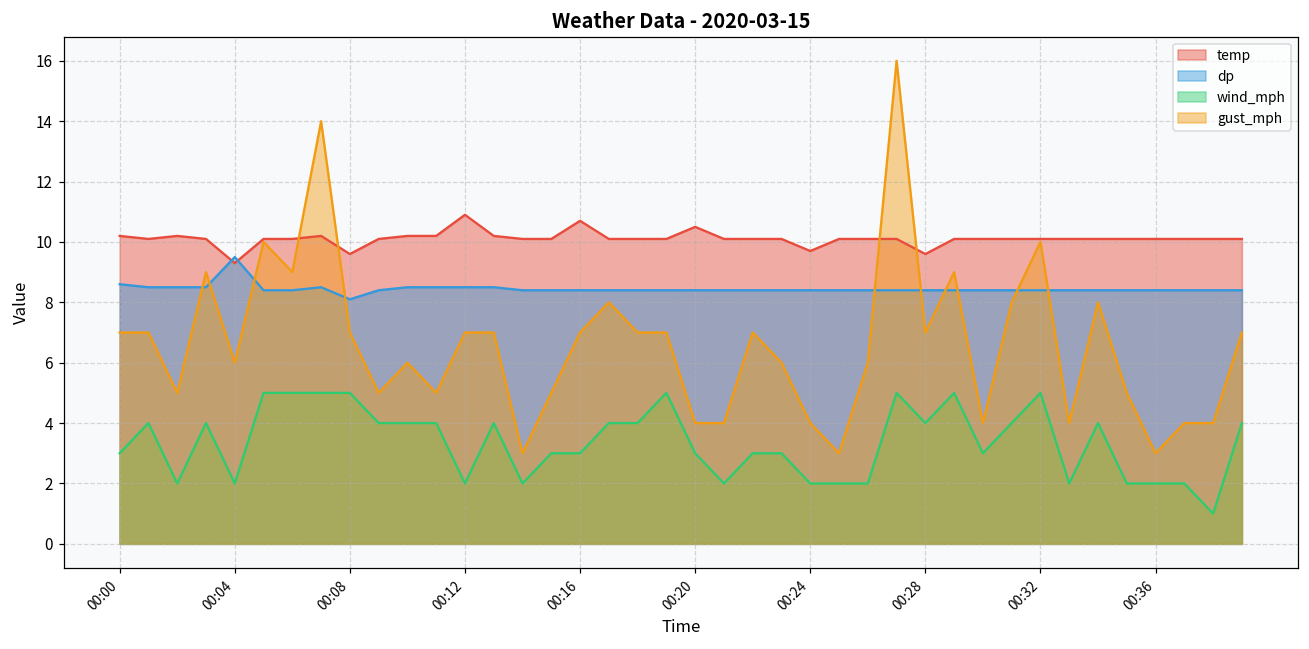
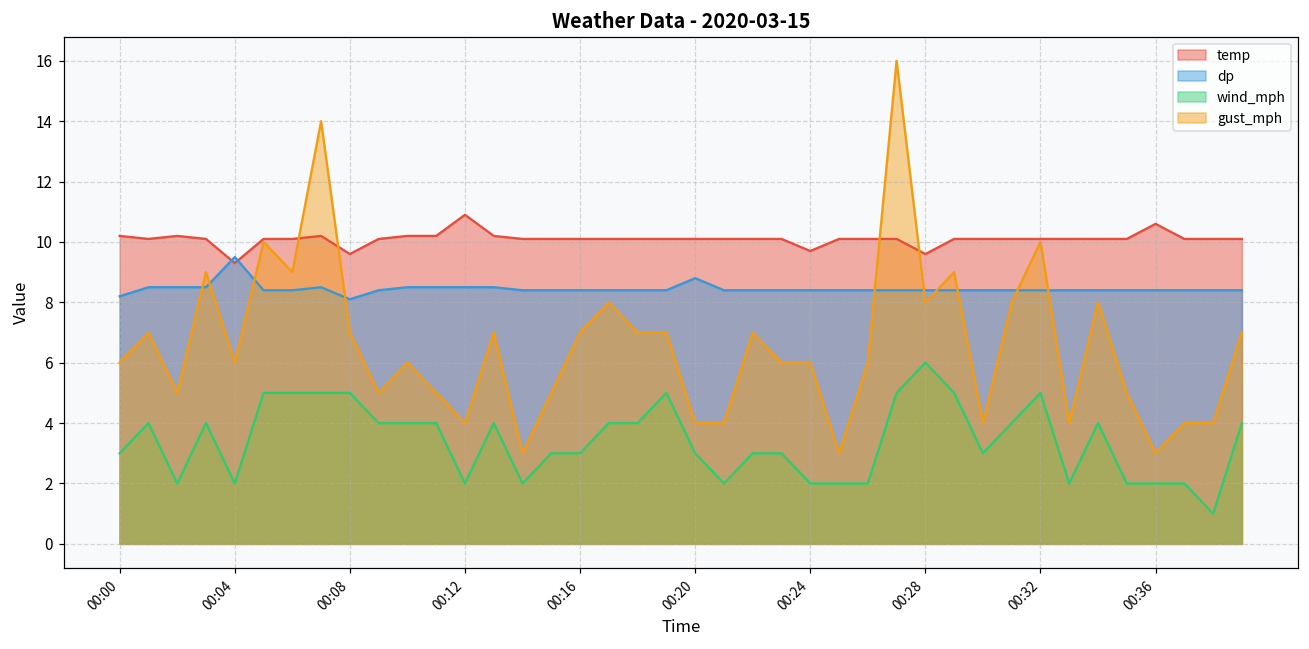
dp, 00:00: 8.6 -> 8.2
gust_mph, 00:00: 7 -> 6
gust_mph, 00:12: 7 -> 4
temp, 00:16: 10.7 -> 10.1
temp, 00:20: 10.5 -> 10.1
dp, 00:20: 8.4 -> 8.8
gust_mph, 00:24: 4 -> 6
wind_mph, 00:28: 4 -> 6
gust_mph, 00:28: 7 -> 8
temp, 00:36: 10.1 -> 10.6
